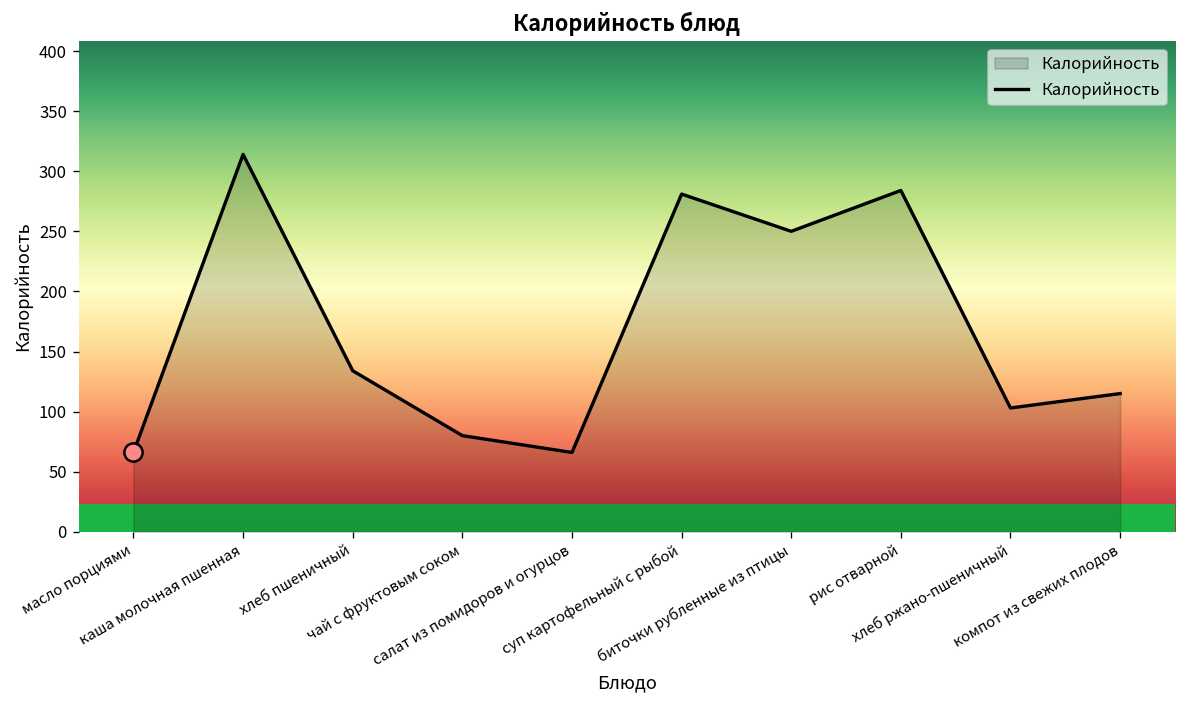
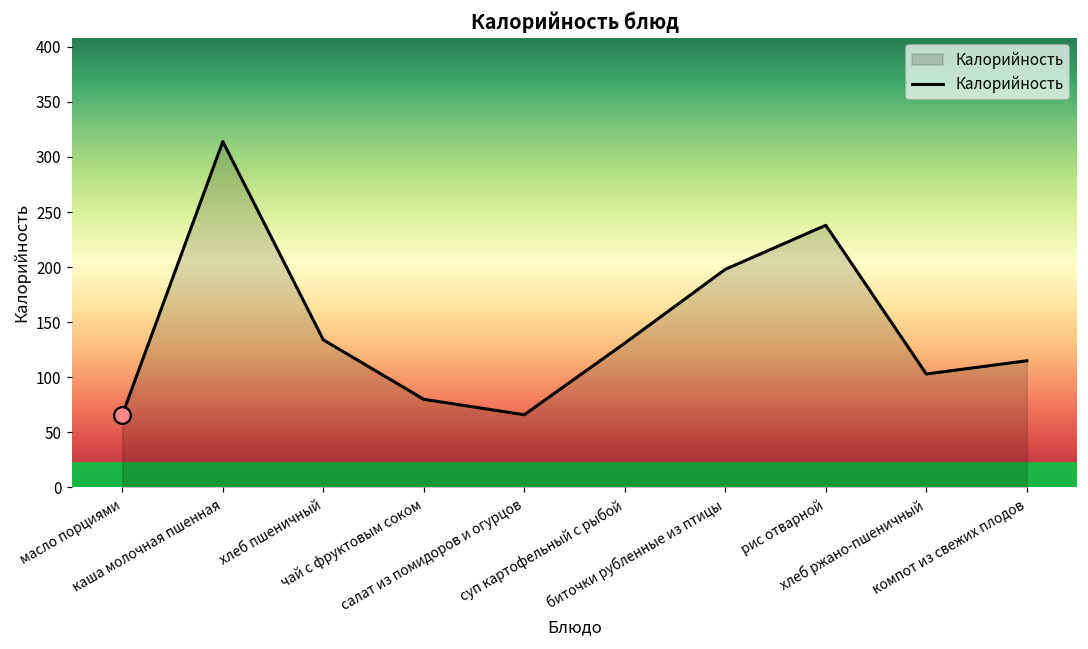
Калорийность, суп картофельный с рыбой: 281 -> 131
Калорийность, биточки рубленные из птицы: 250 -> 198
Калорийность, рис отварной: 284 -> 238
